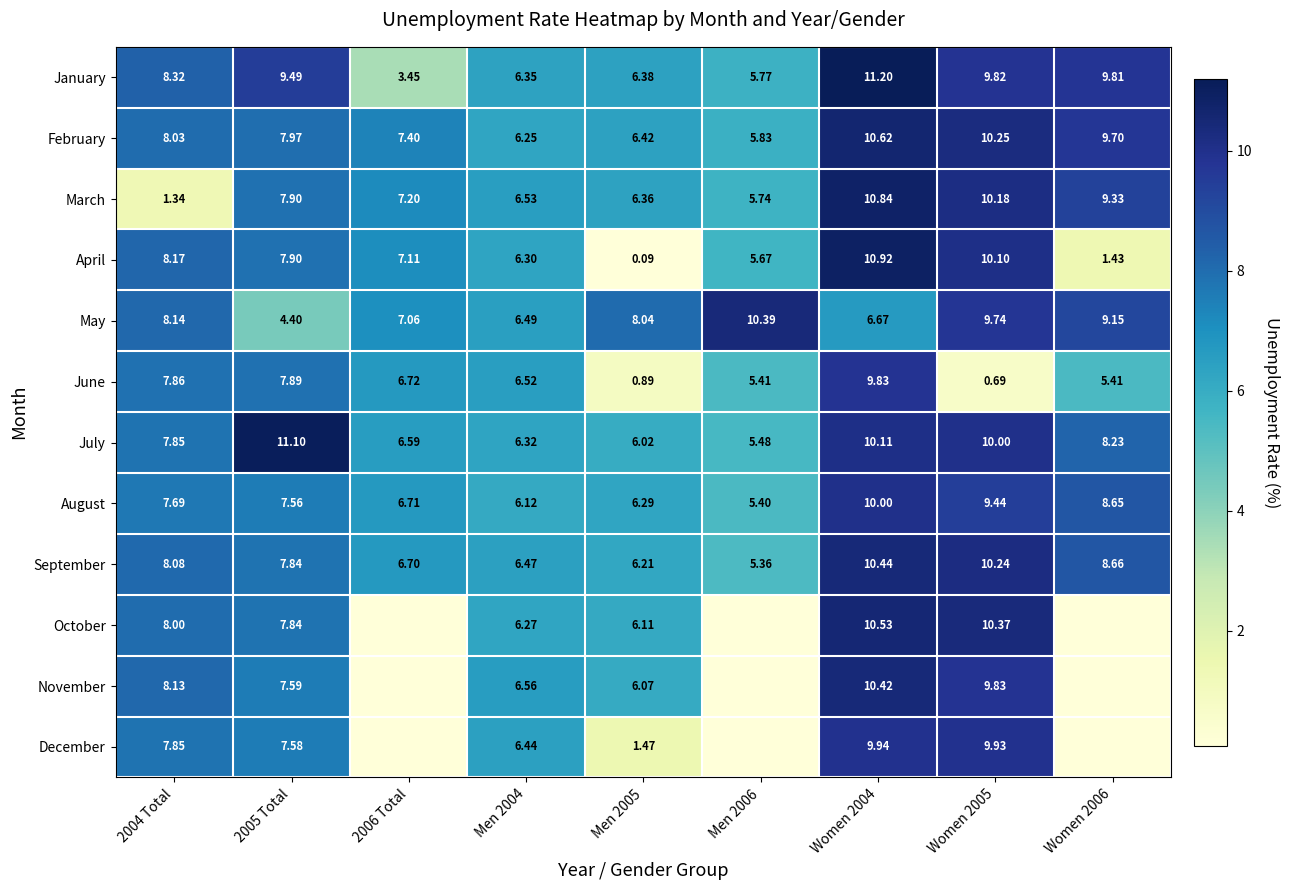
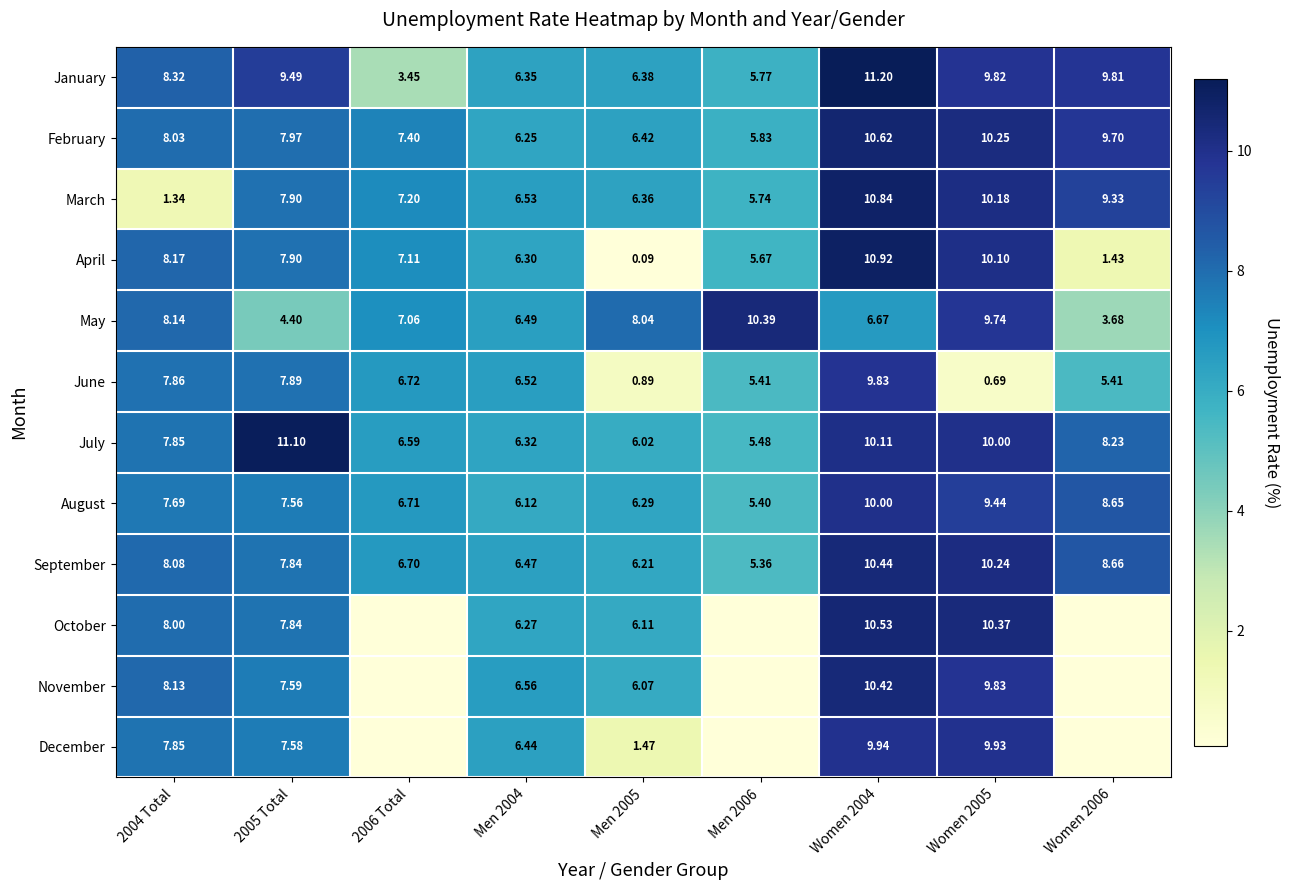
May, Women 2006: 9.15 -> 3.68
